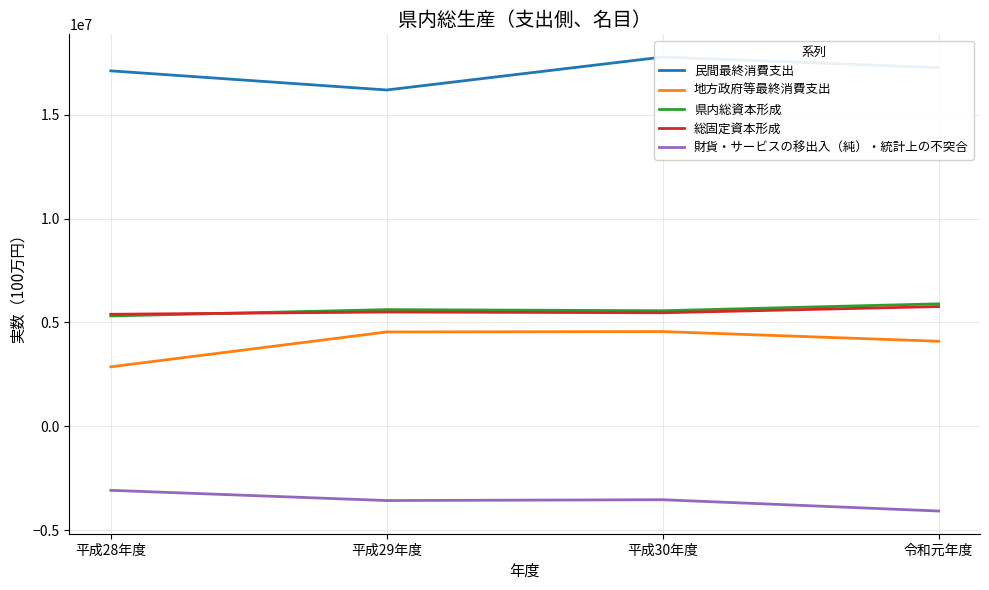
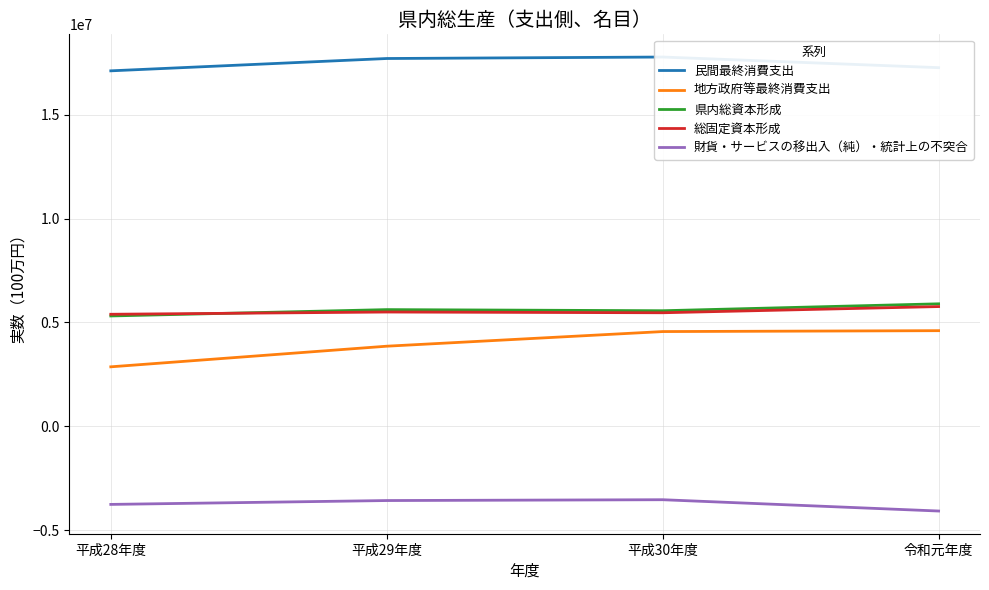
財貨・サービスの移出入（純）・統計上の不突合, 平成28年度: -3100000 -> -3800000
民間最終消費支出, 平成29年度: 16200000 -> 17700000
地方政府等最終消費支出, 平成29年度: 4500000 -> 3900000
地方政府等最終消費支出, 令和元年度: 4100000 -> 4600000
